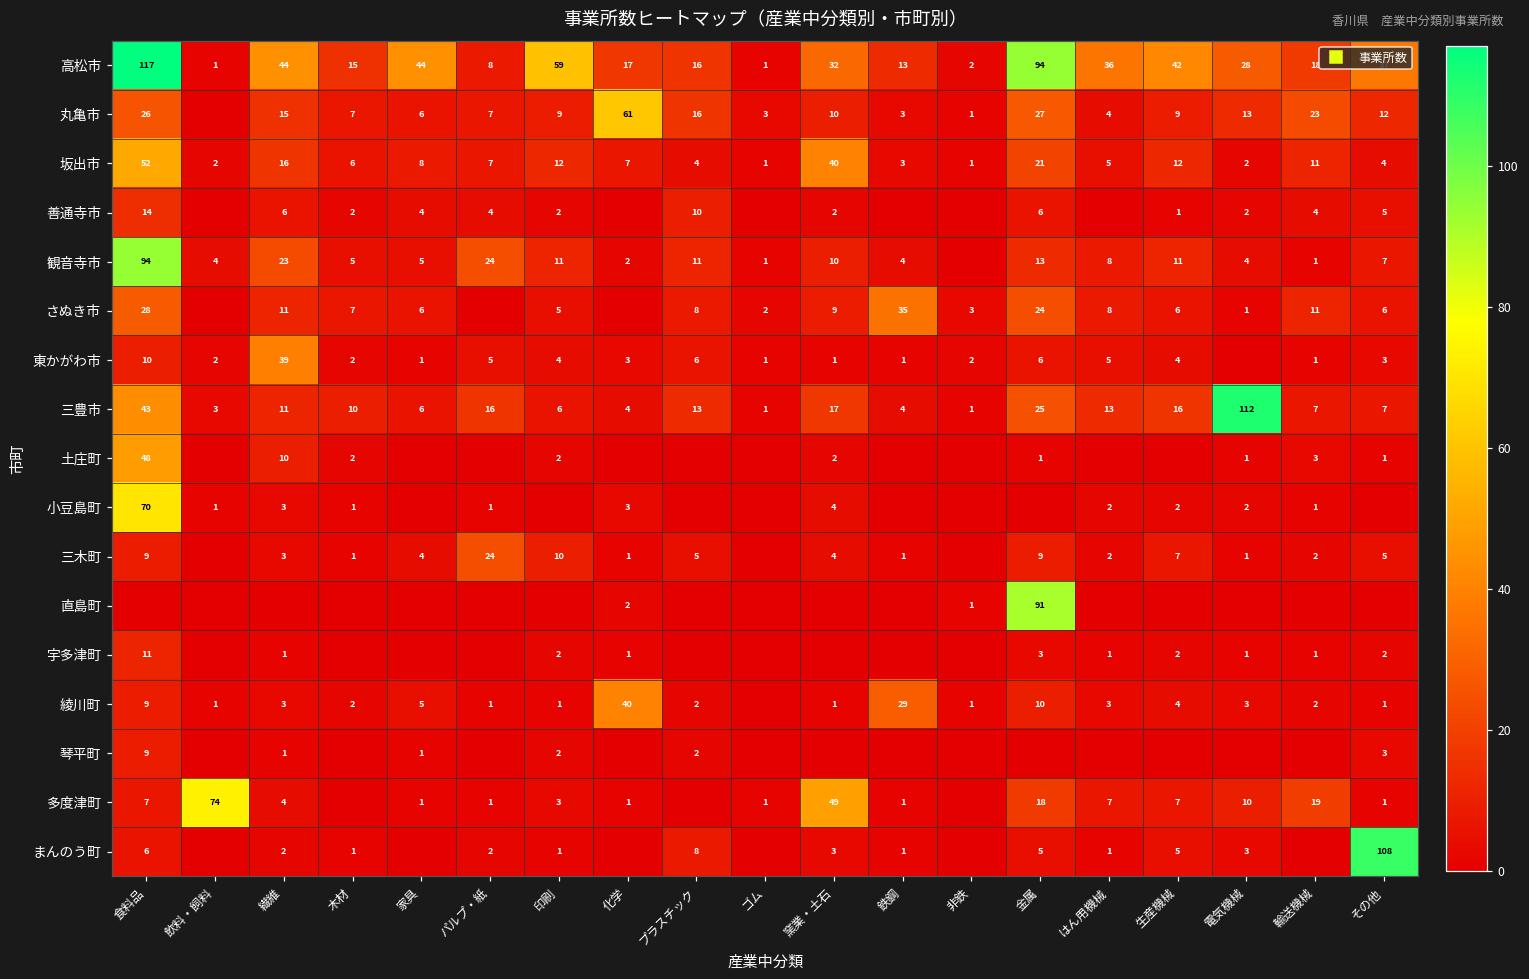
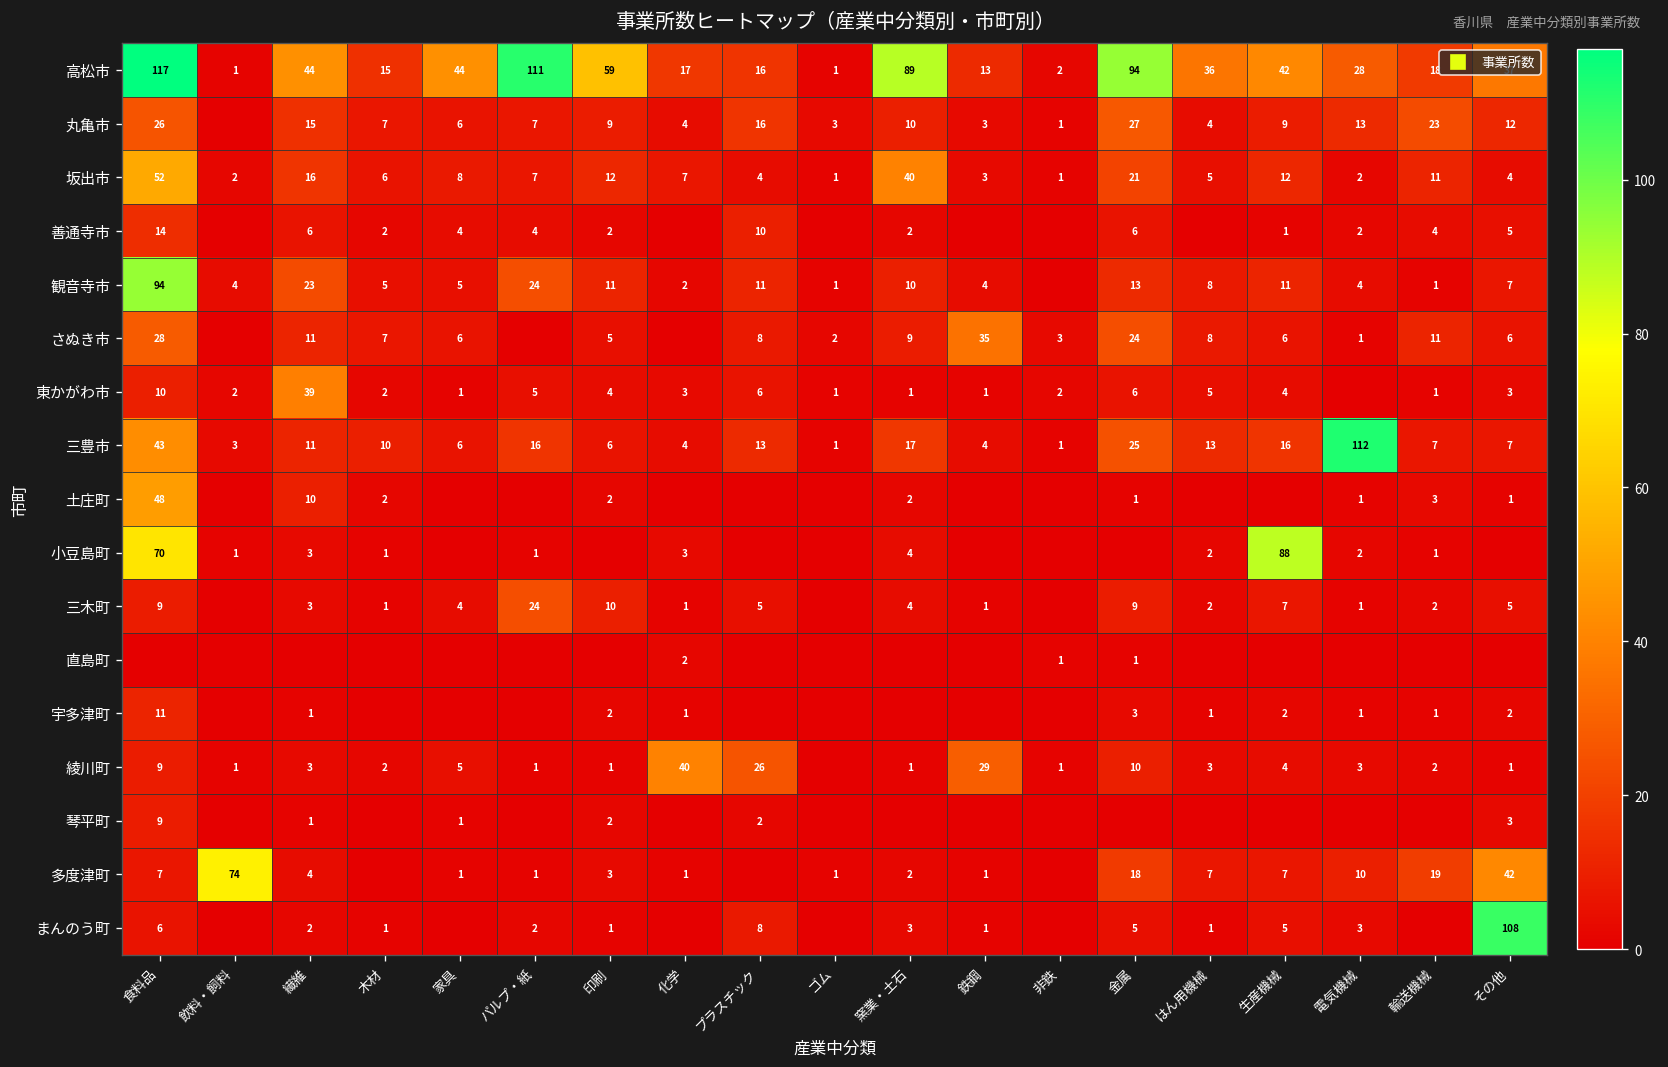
高松市, パルプ・紙: 8 -> 111
高松市, 窯業・土石: 32 -> 89
丸亀市, 化学: 61 -> 4
小豆島町, 生産機械: 2 -> 88
直島町, 金属: 91 -> 1
綾川町, プラスチック: 2 -> 26
多度津町, 窯業・土石: 49 -> 2
多度津町, その他: 1 -> 42
